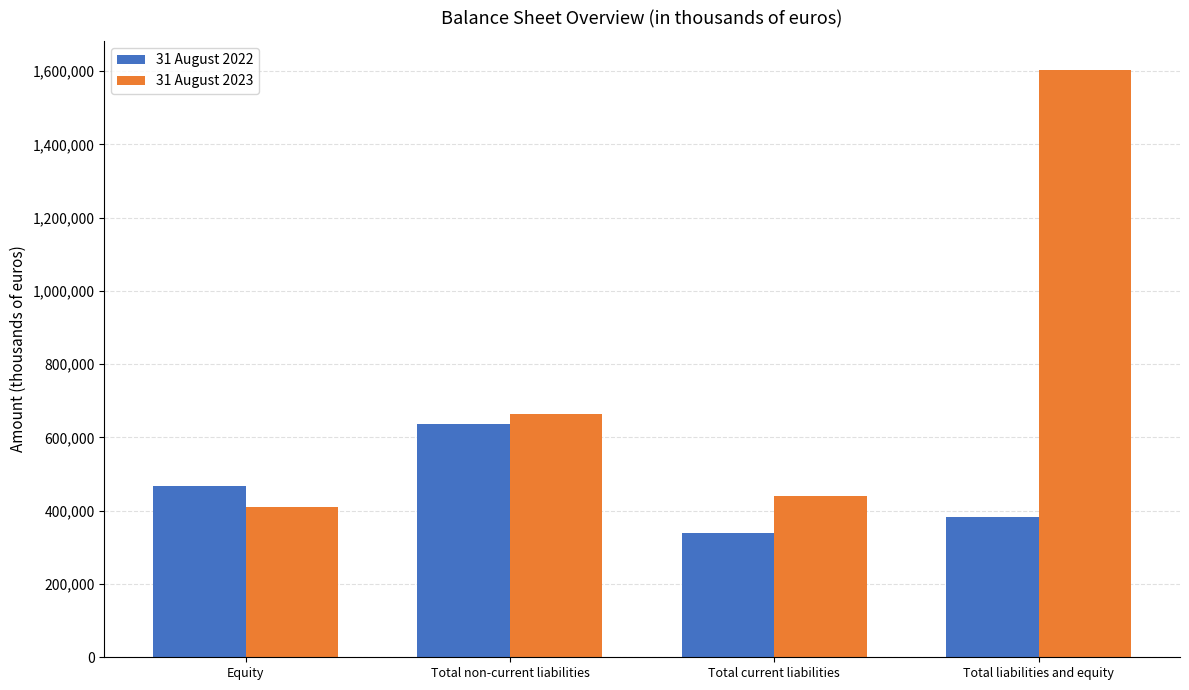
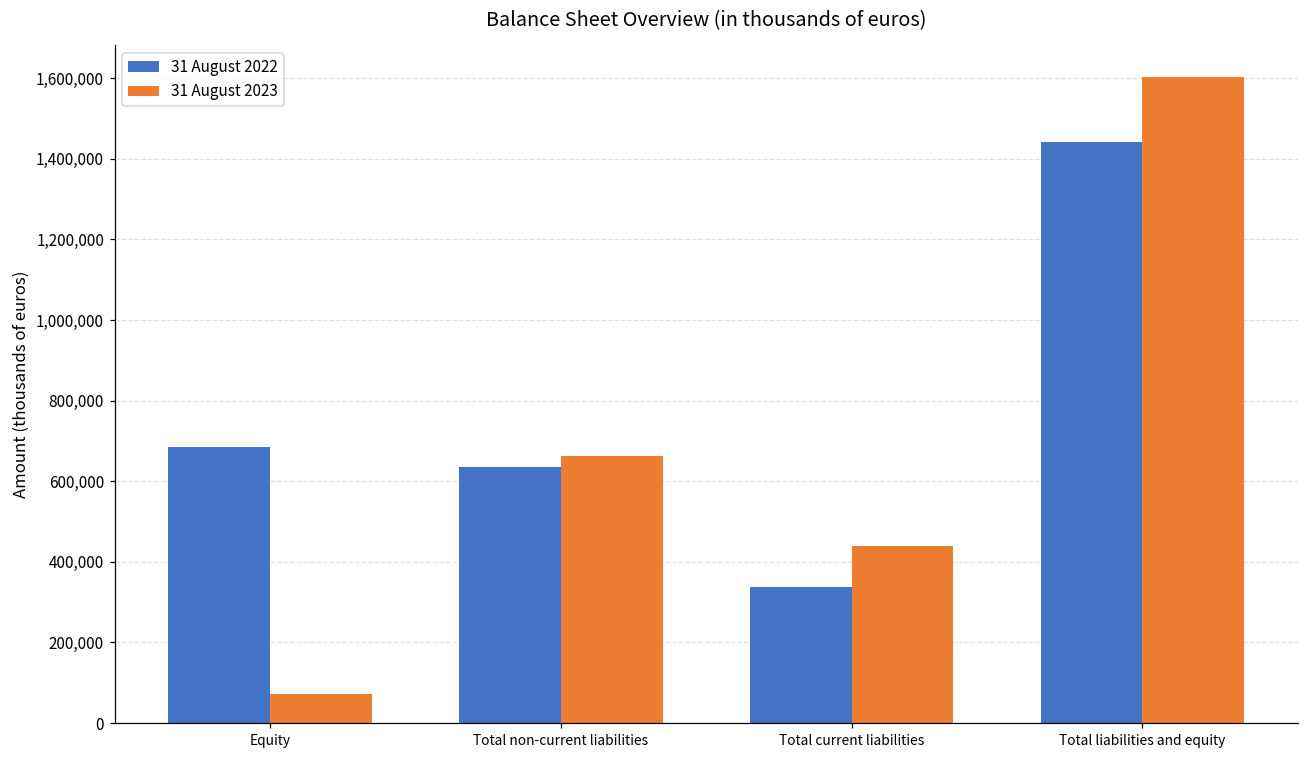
31 August 2022, Equity: 470,000 -> 680,000
31 August 2023, Equity: 410,000 -> 70,000
31 August 2022, Total liabilities and equity: 380,000 -> 1,440,000
